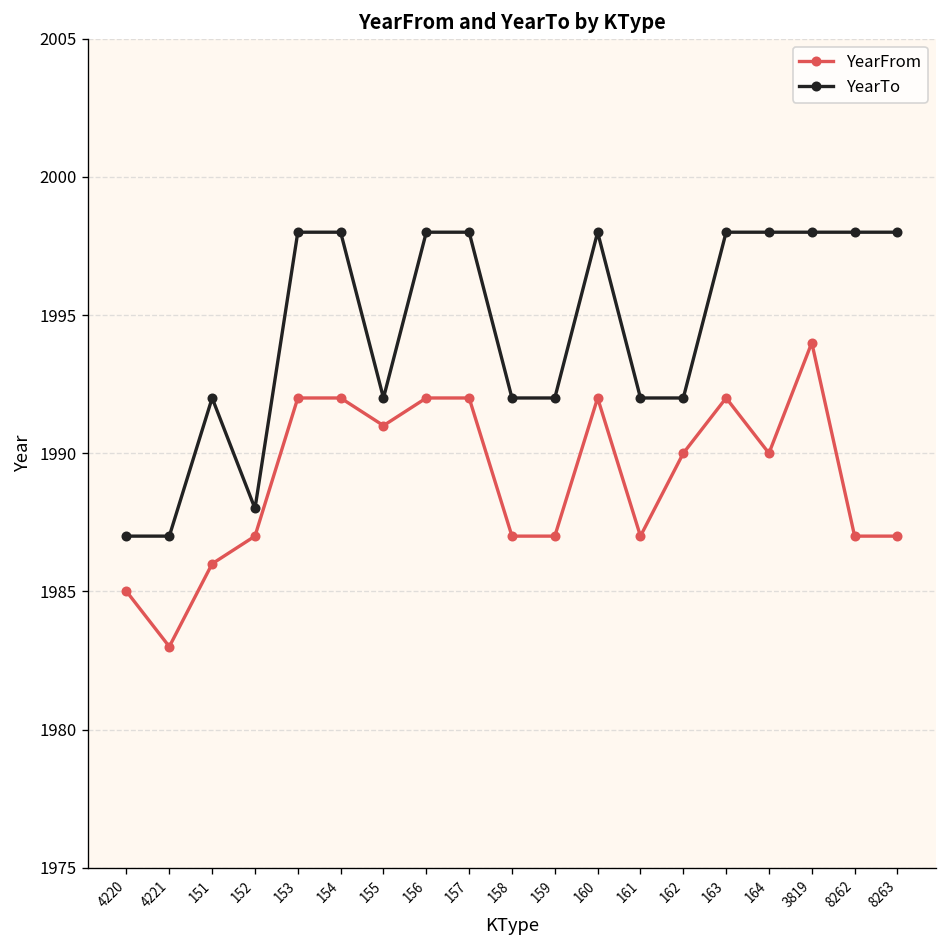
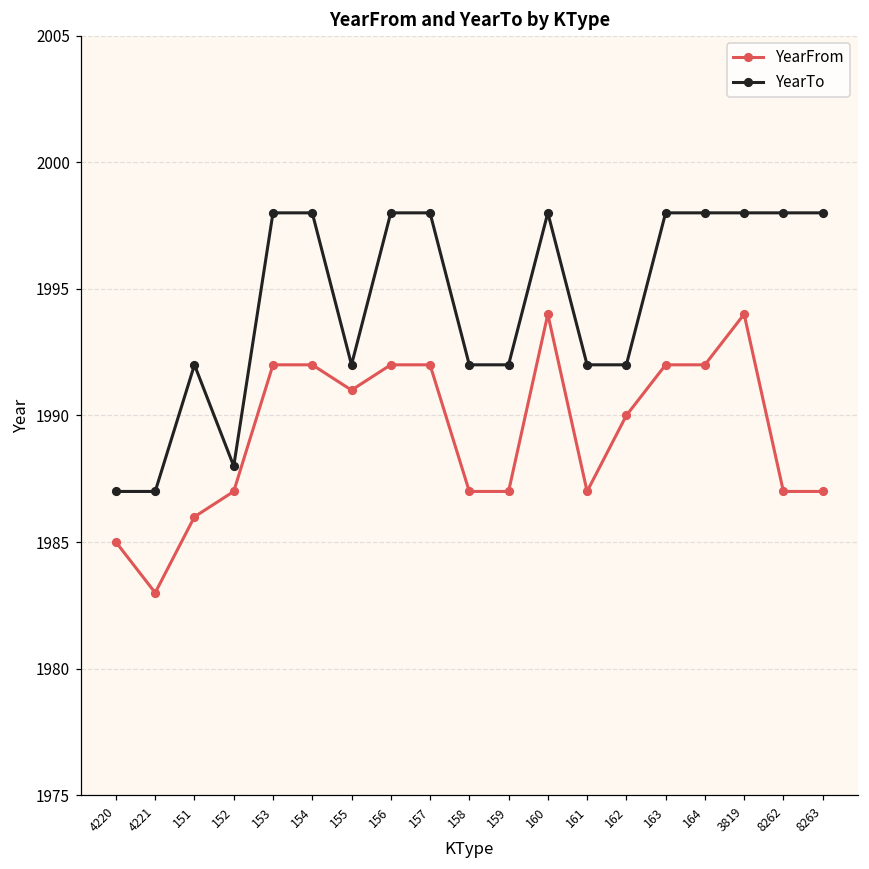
YearFrom, 160: 1992 -> 1994
YearFrom, 164: 1990 -> 1992
